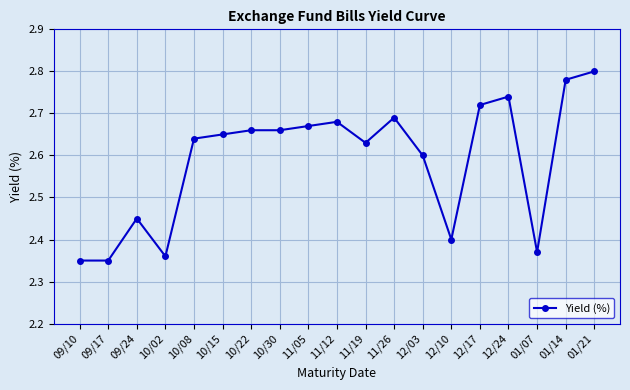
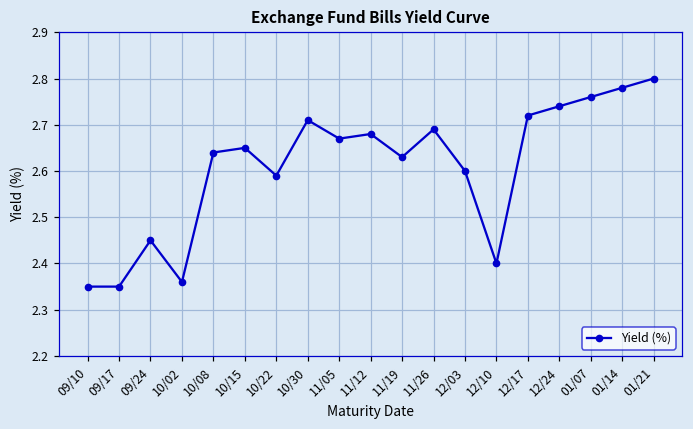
10/22: 2.66 -> 2.59
10/30: 2.66 -> 2.71
01/07: 2.37 -> 2.76
